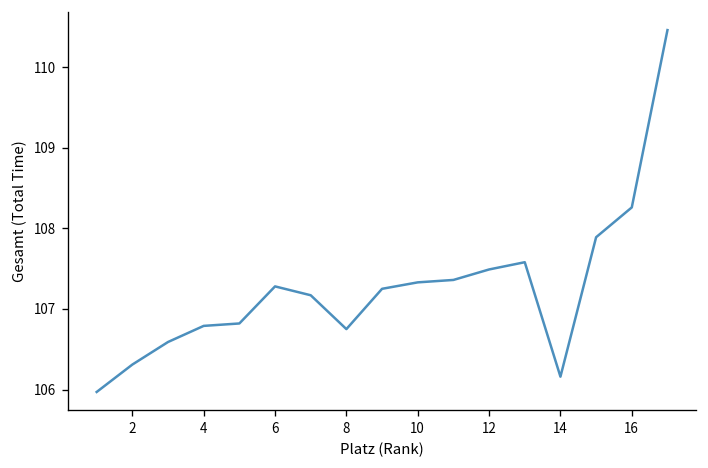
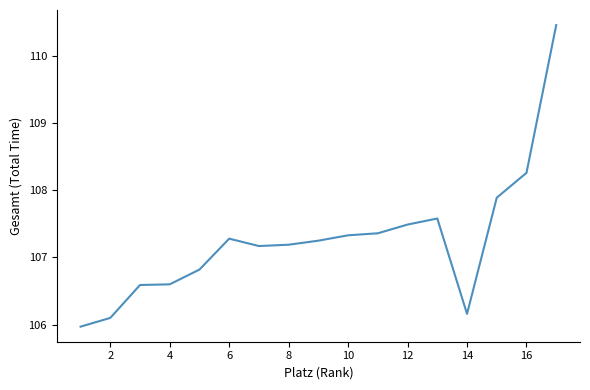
2: 106.3 -> 106.1
4: 106.8 -> 106.6
8: 106.8 -> 107.2
